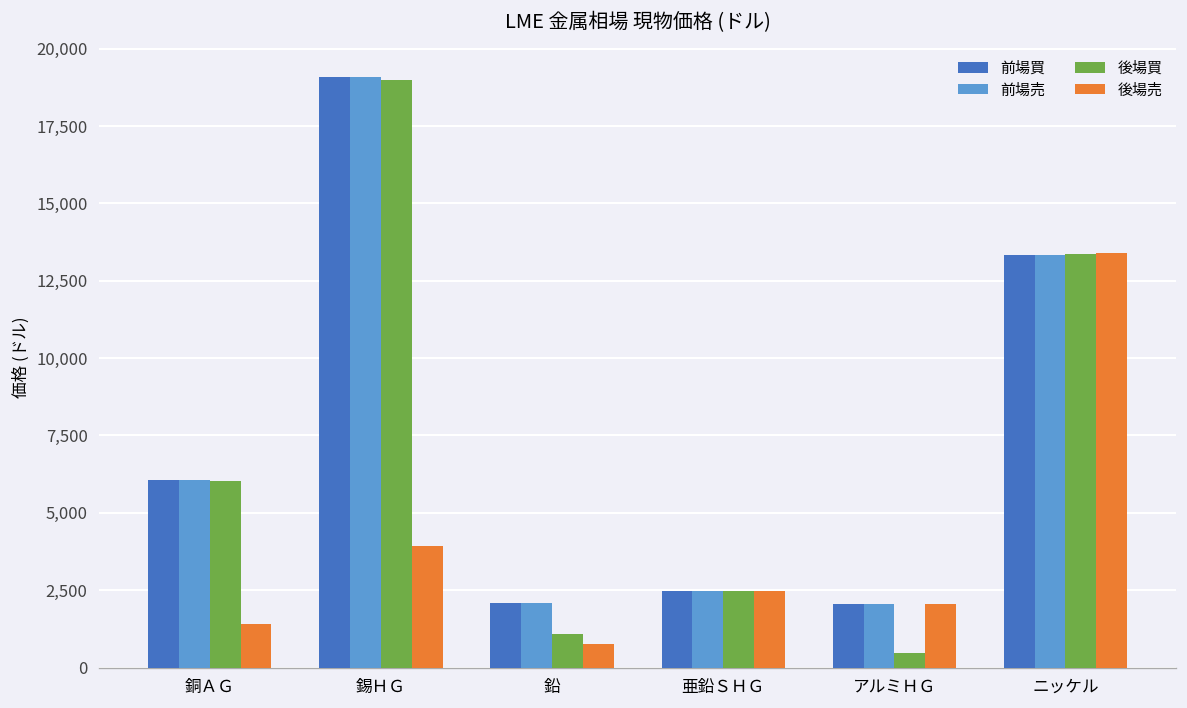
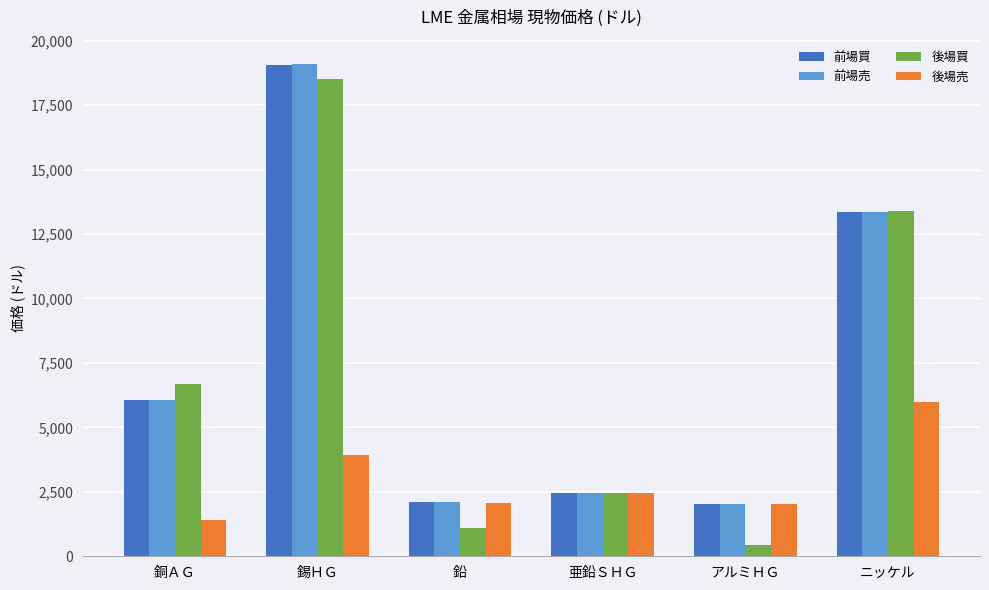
後場買, 銅ＡＧ: 6,000 -> 6,700
後場買, 錫ＨＧ: 19,000 -> 18,500
後場売, 鉛: 800 -> 2,100
後場売, ニッケル: 13,400 -> 6,000
